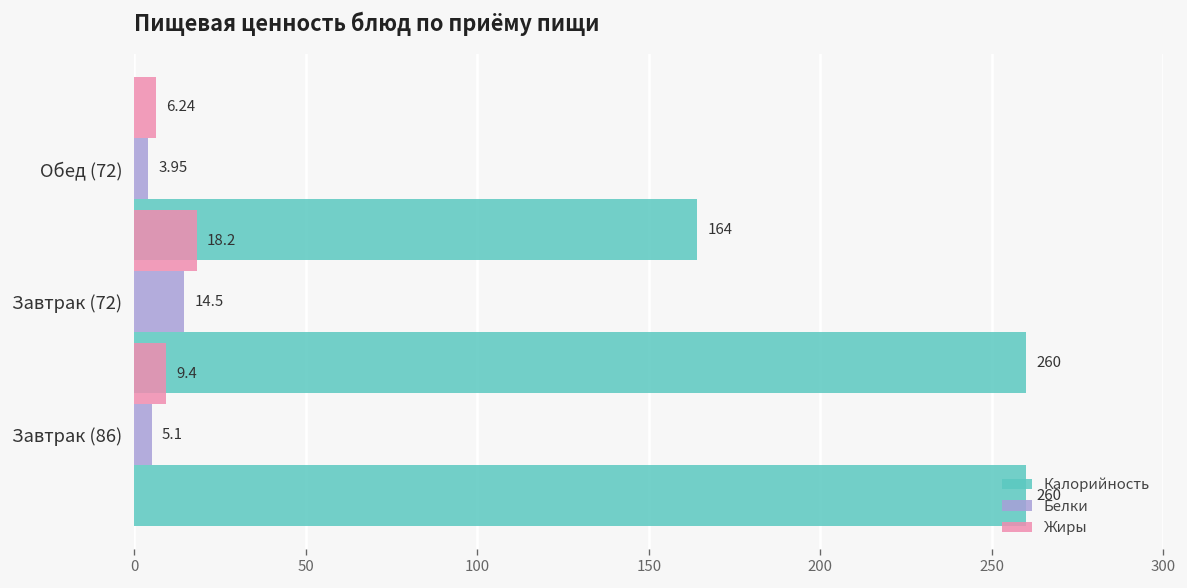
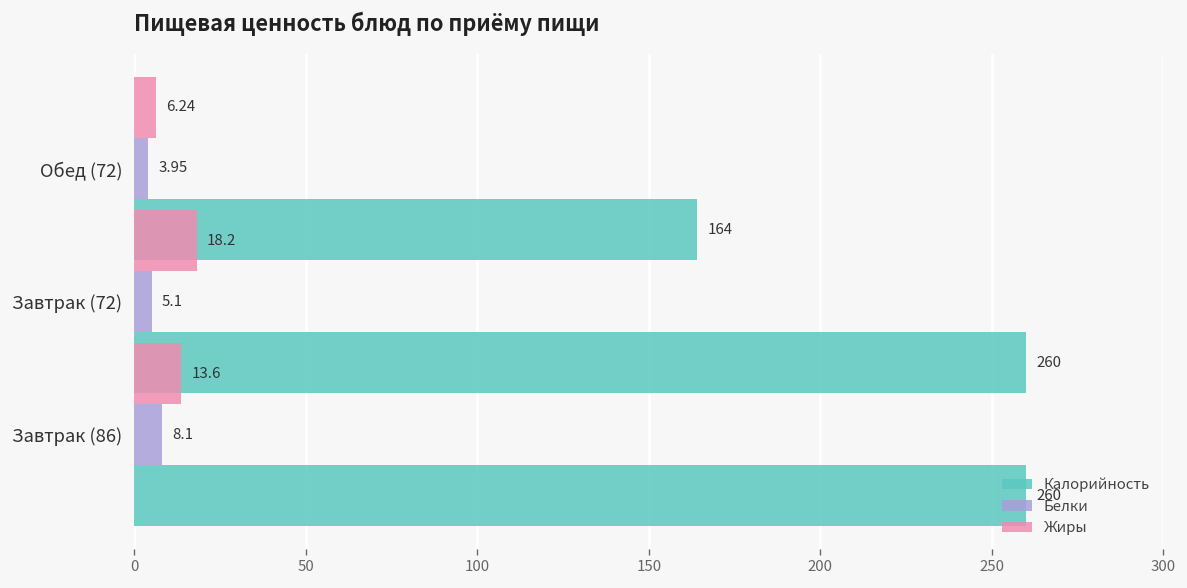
Белки, Завтрак (72): 14.5 -> 5.1
Жиры, Завтрак (86): 9.4 -> 13.6
Белки, Завтрак (86): 5.1 -> 8.1
